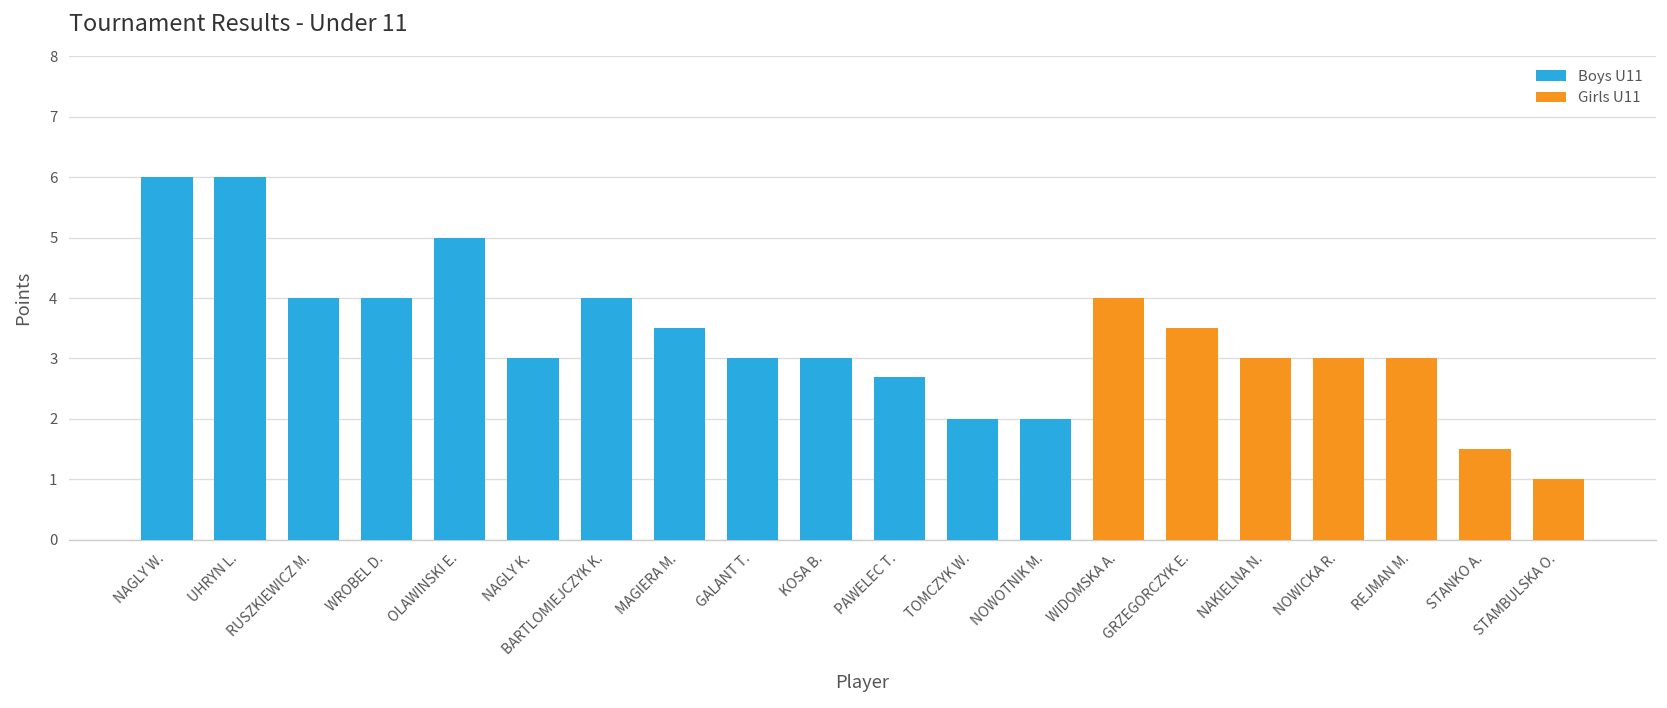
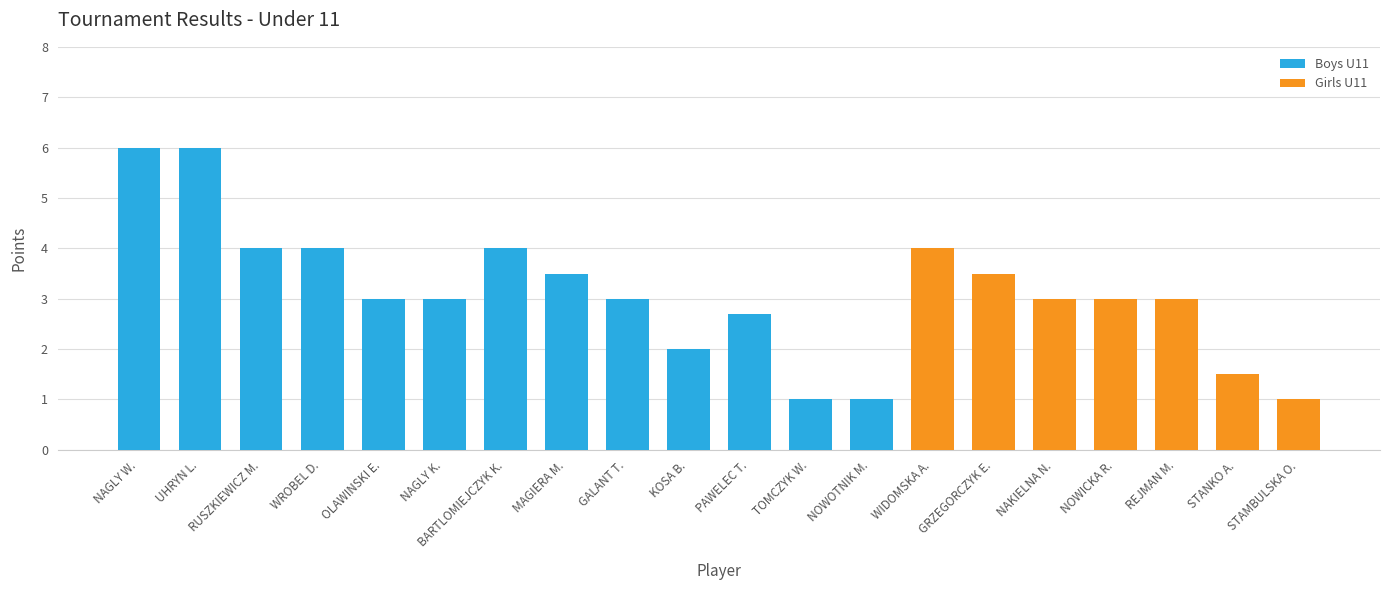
Boys U11, OLAWINSKI E.: 5 -> 3
Boys U11, KOSA B.: 3 -> 2
Boys U11, TOMCZYK W.: 2 -> 1
Boys U11, NOWOTNIK M.: 2 -> 1
